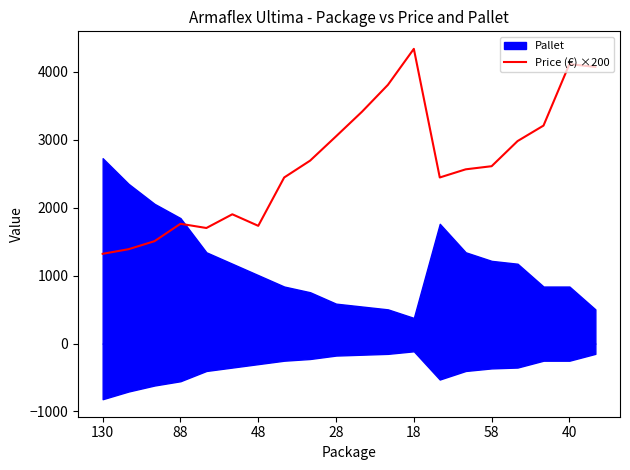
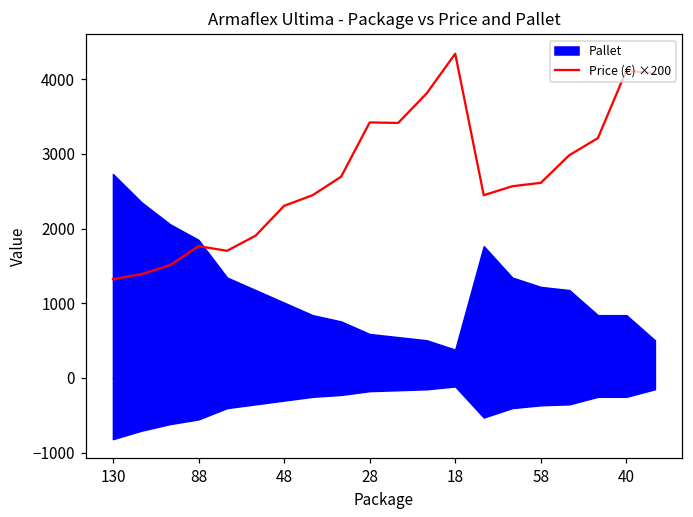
Price (€) ×200, 48: 1700 -> 2300
Price (€) ×200, 28: 3100 -> 3400
